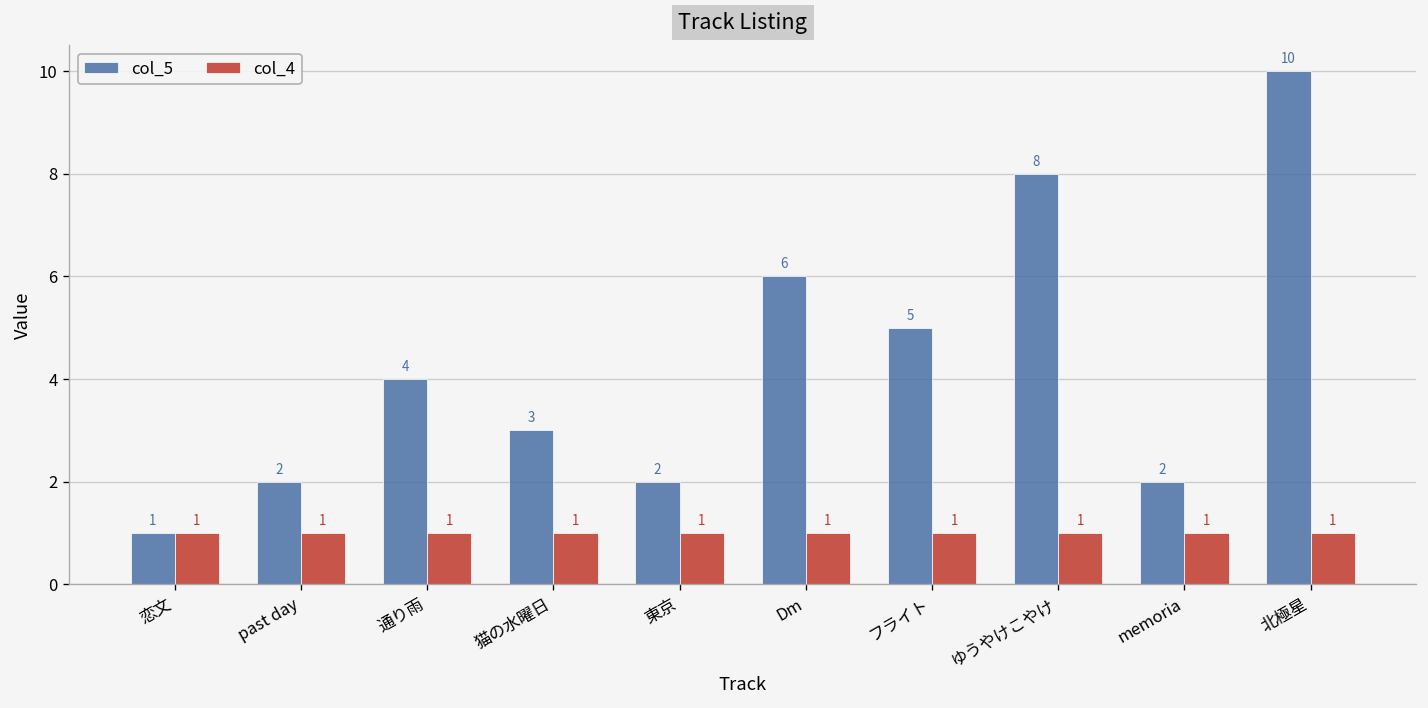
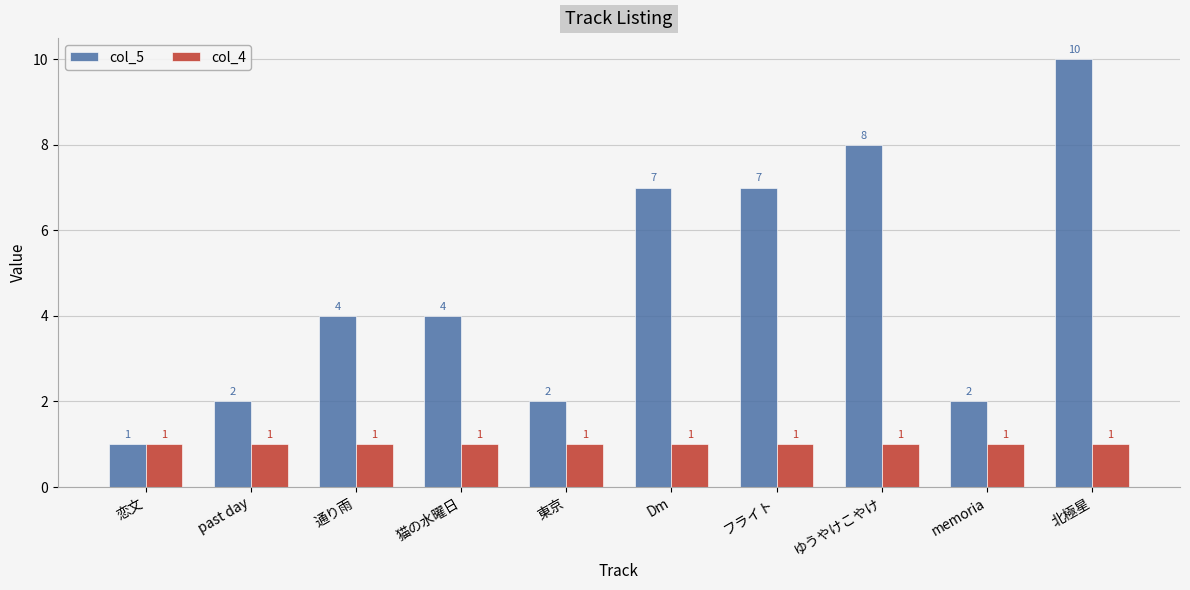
col_5, 猫の水曜日: 3 -> 4
col_5, Dm: 6 -> 7
col_5, フライト: 5 -> 7
